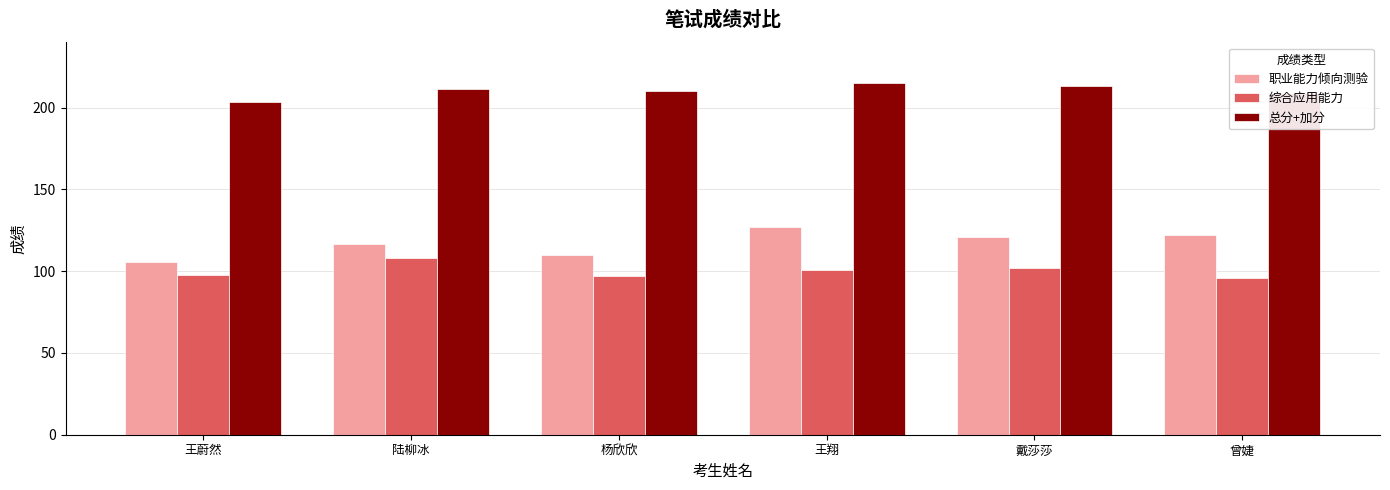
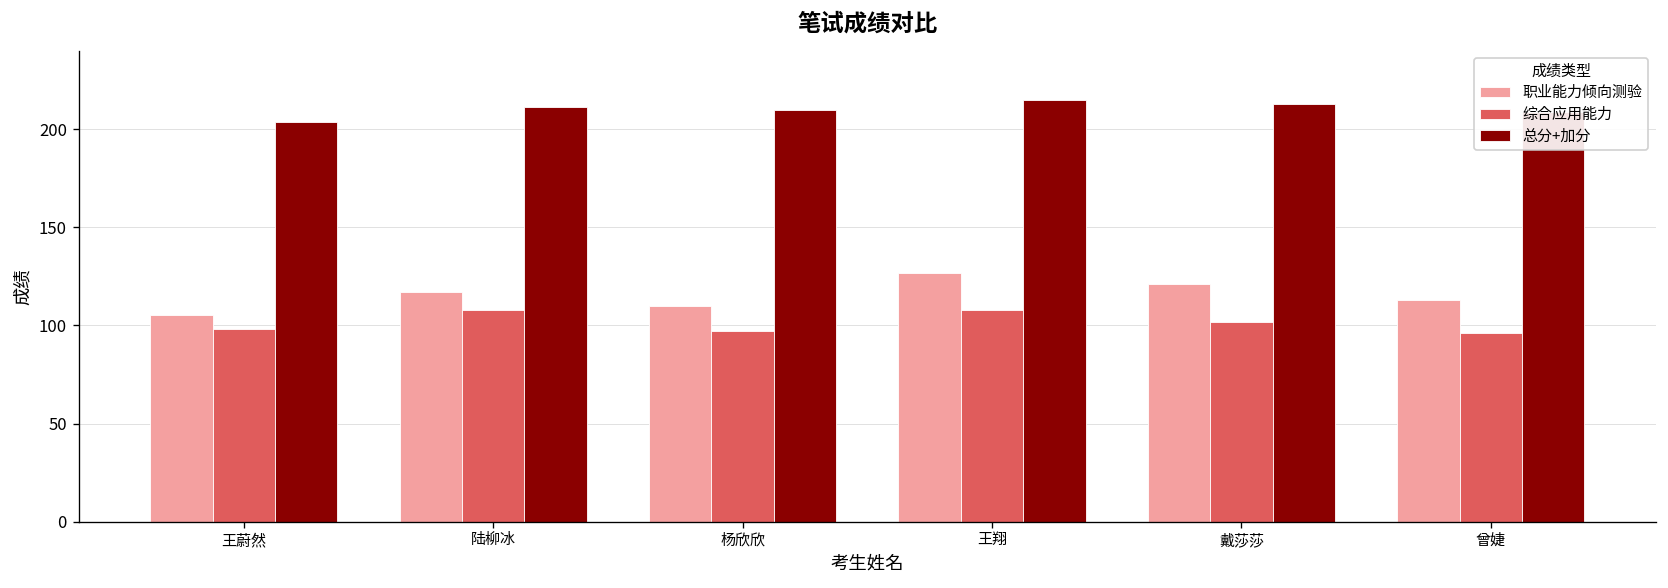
综合应用能力, 王翔: 101 -> 108
职业能力倾向测验, 曾婕: 122 -> 113
